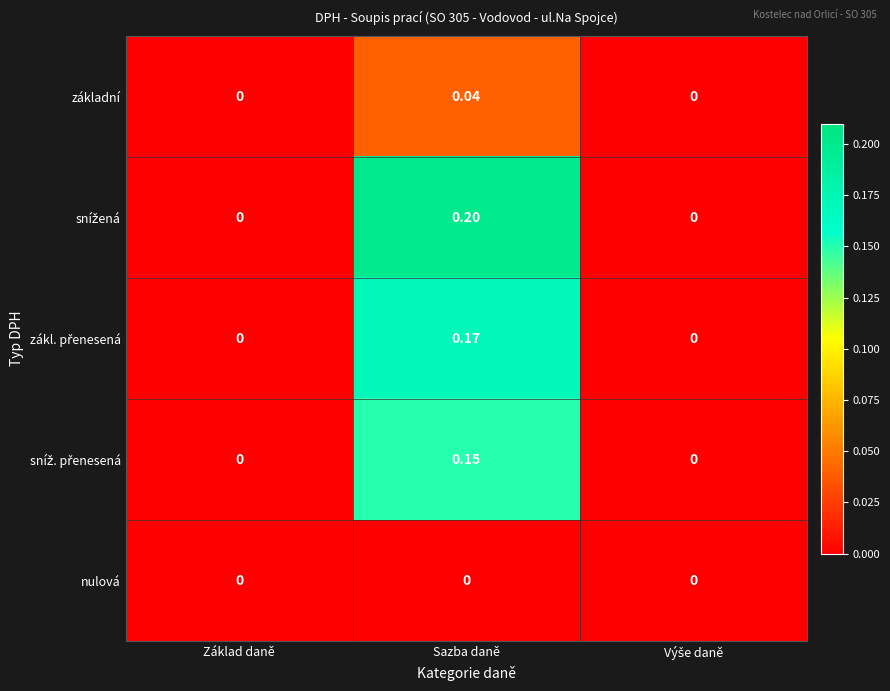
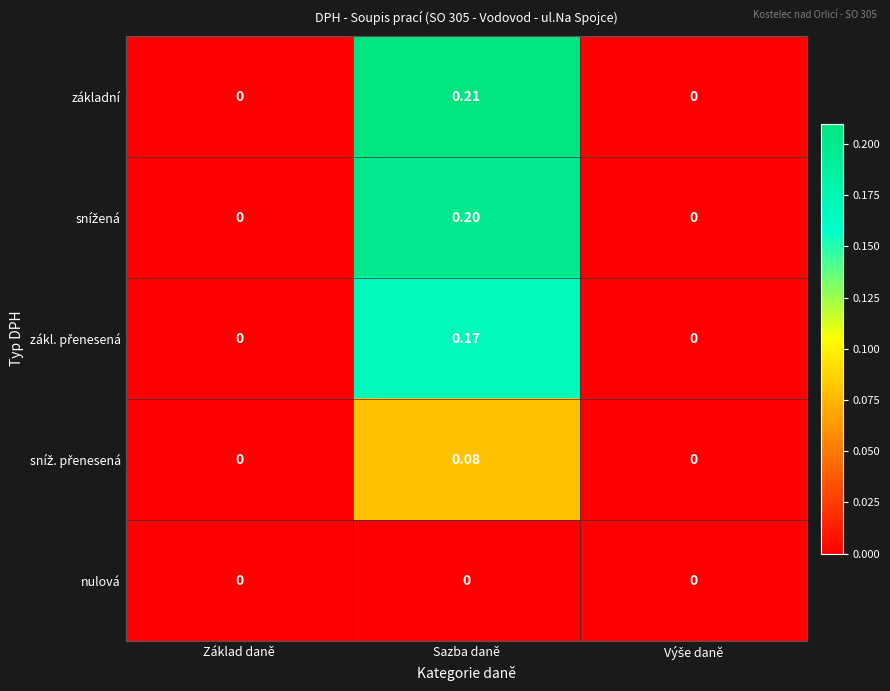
základní, Sazba daně: 0.04 -> 0.21
sníž. přenesená, Sazba daně: 0.15 -> 0.08
